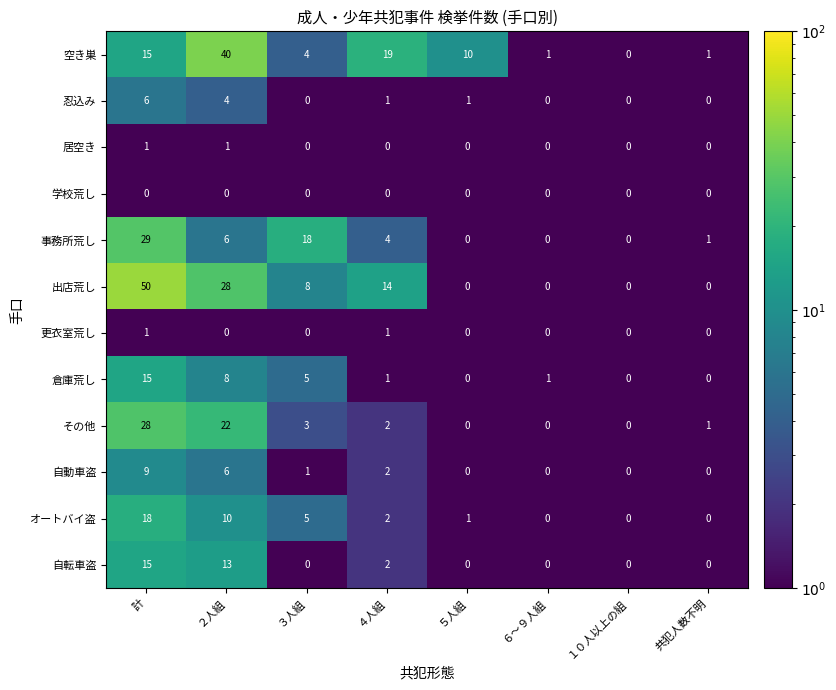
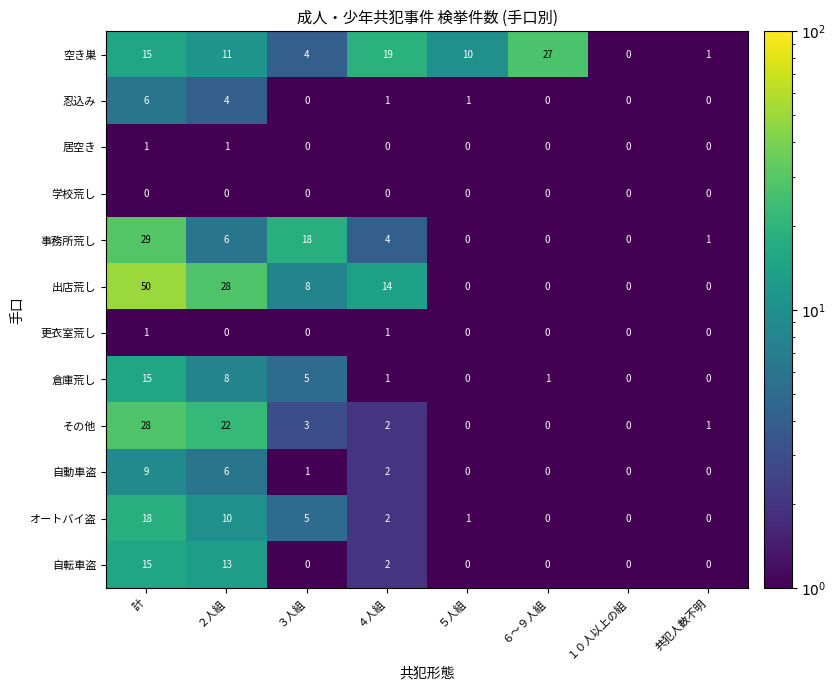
空き巣, ２人組: 40 -> 11
空き巣, ６～９人組: 1 -> 27
